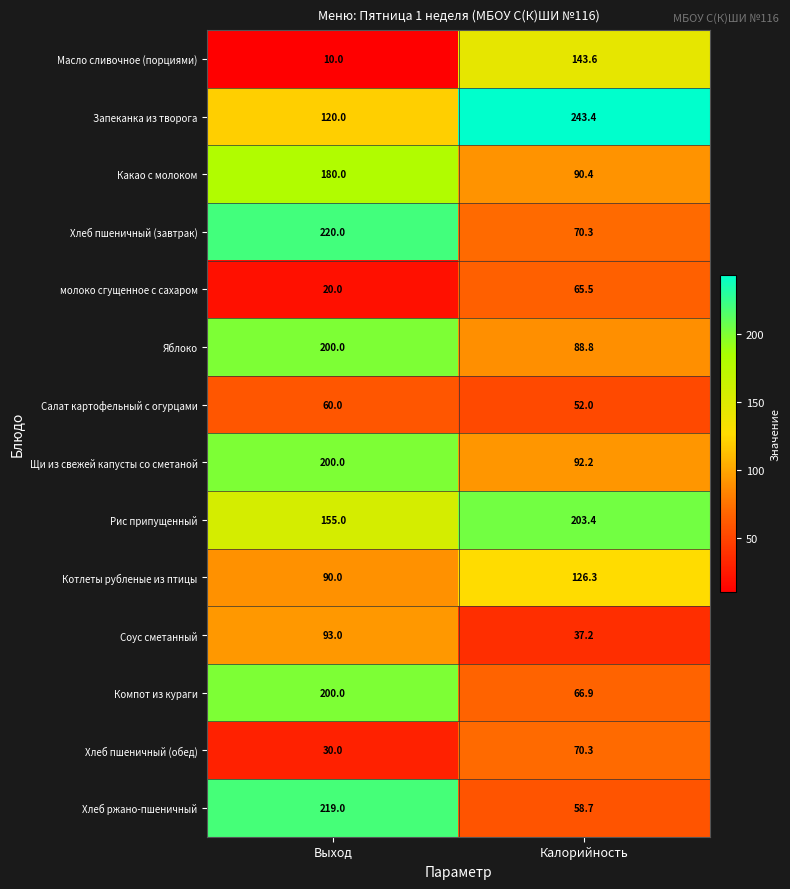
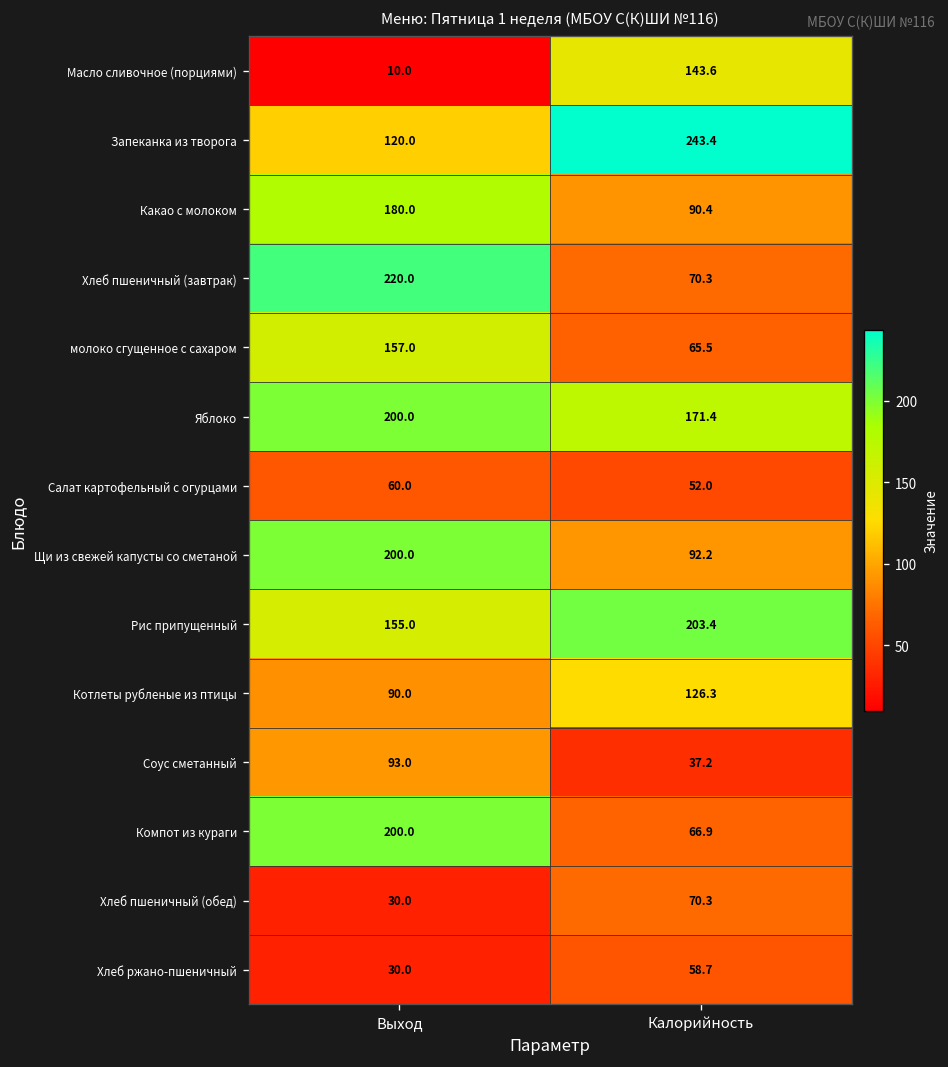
молоко сгущенное с сахаром, Выход: 20.0 -> 157.0
Яблоко, Калорийность: 88.8 -> 171.4
Хлеб ржано-пшеничный, Выход: 219.0 -> 30.0
